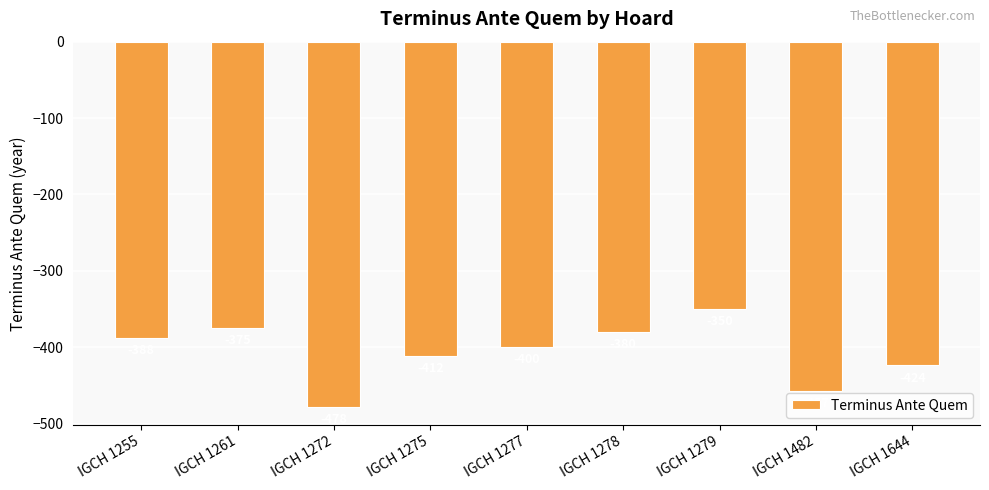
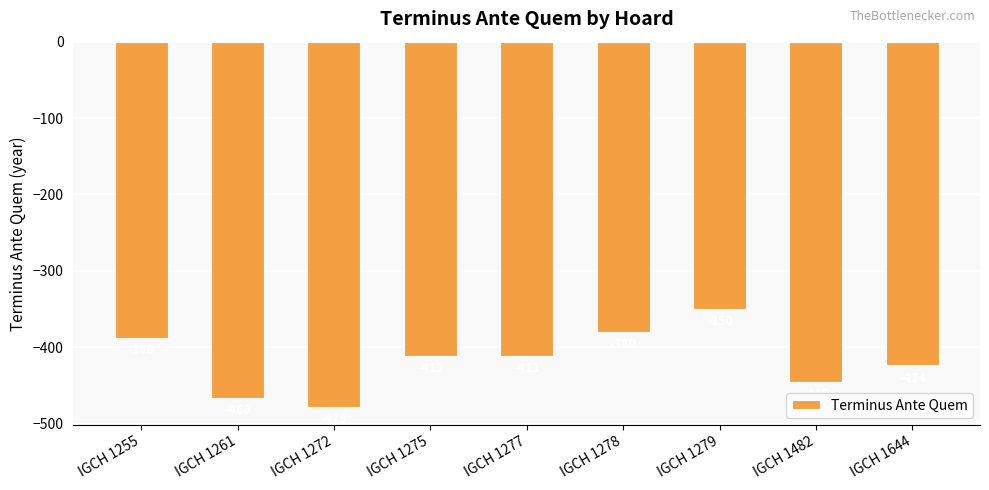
IGCH 1261: -380 -> -470
IGCH 1277: -400 -> -410
IGCH 1482: -460 -> -450
